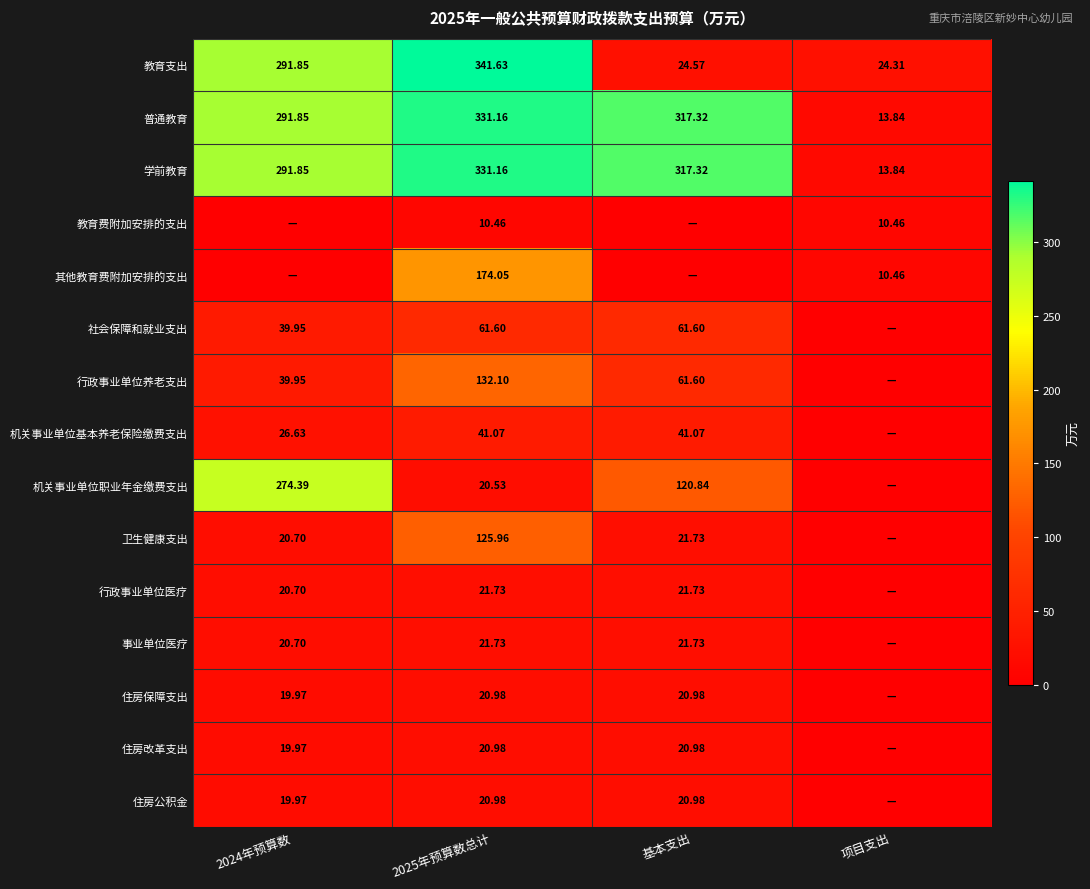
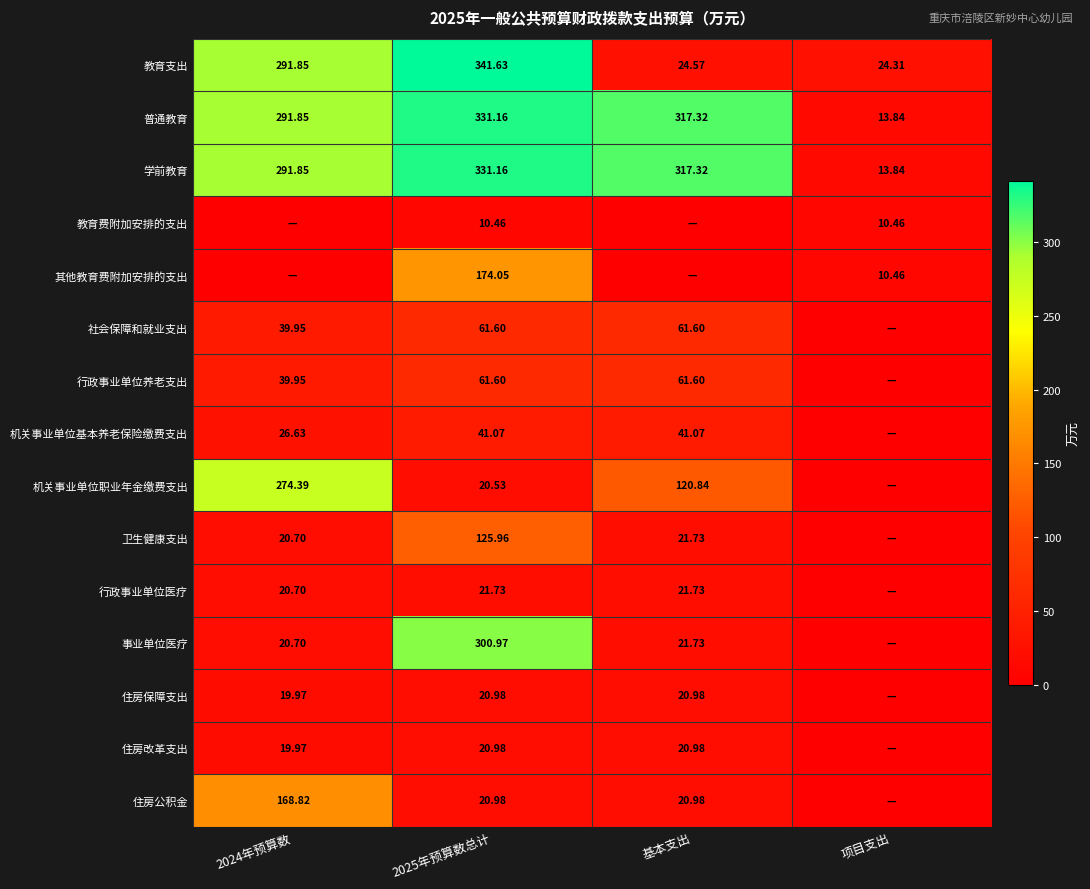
行政事业单位养老支出, 2025年预算数总计: 132.10 -> 61.60
事业单位医疗, 2025年预算数总计: 21.73 -> 300.97
住房公积金, 2024年预算数: 19.97 -> 168.82
